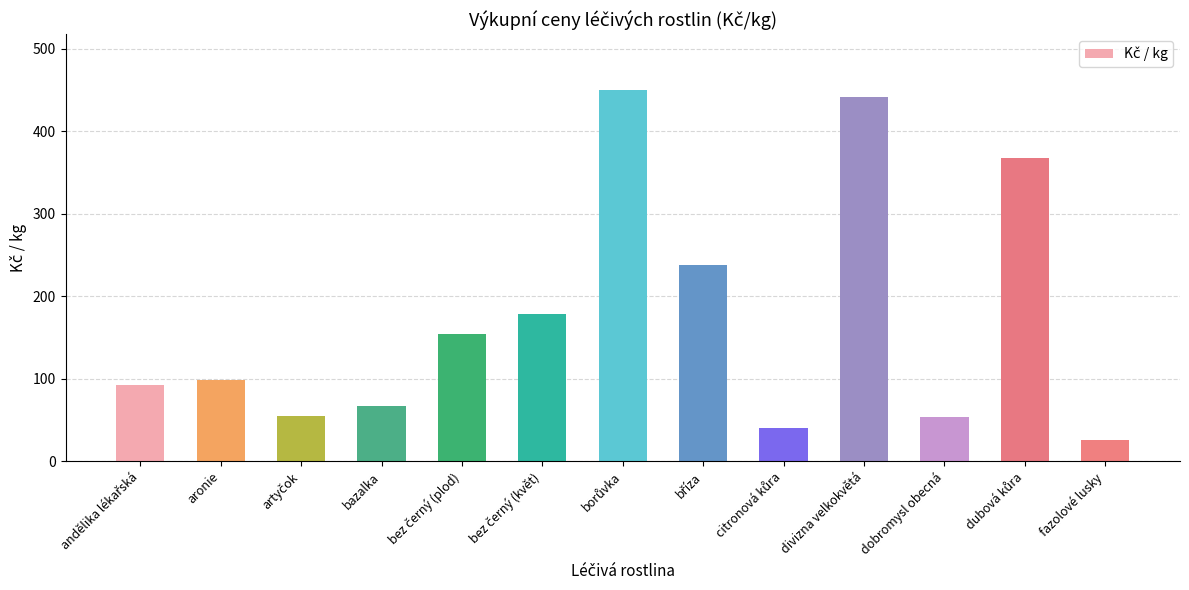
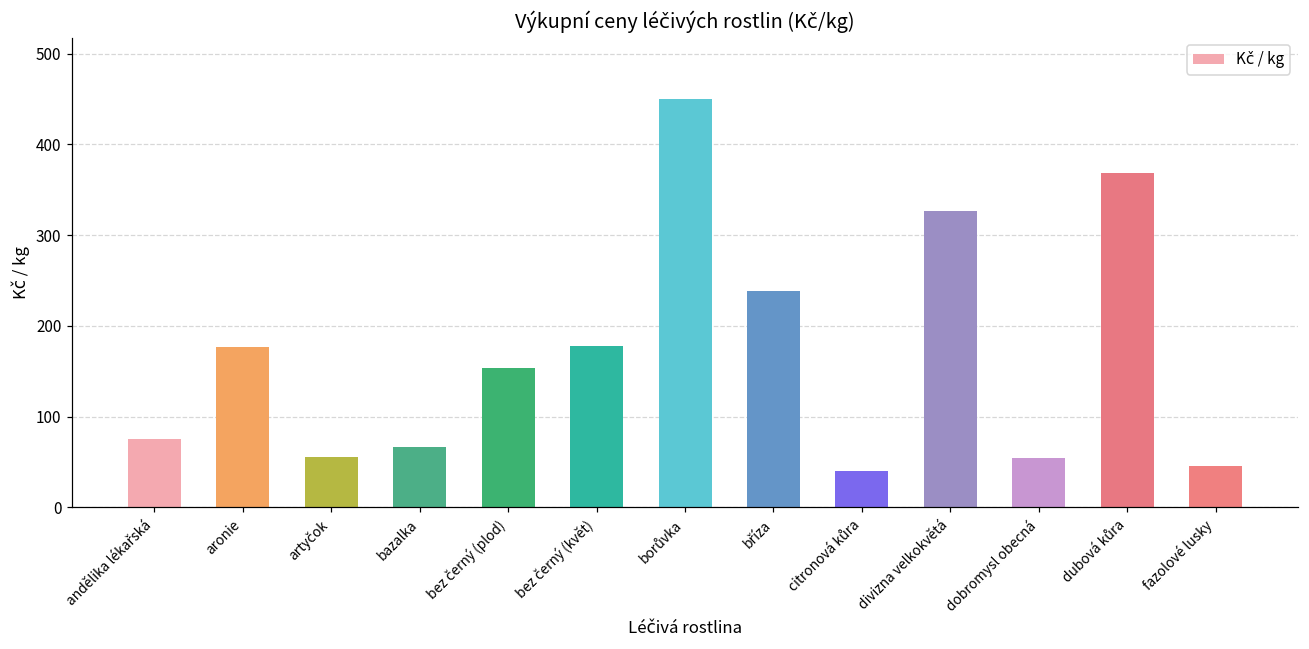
andělika lékařská: 90 -> 80
aronie: 100 -> 180
divizna velkokvětá: 440 -> 330
fazolové lusky: 30 -> 50
